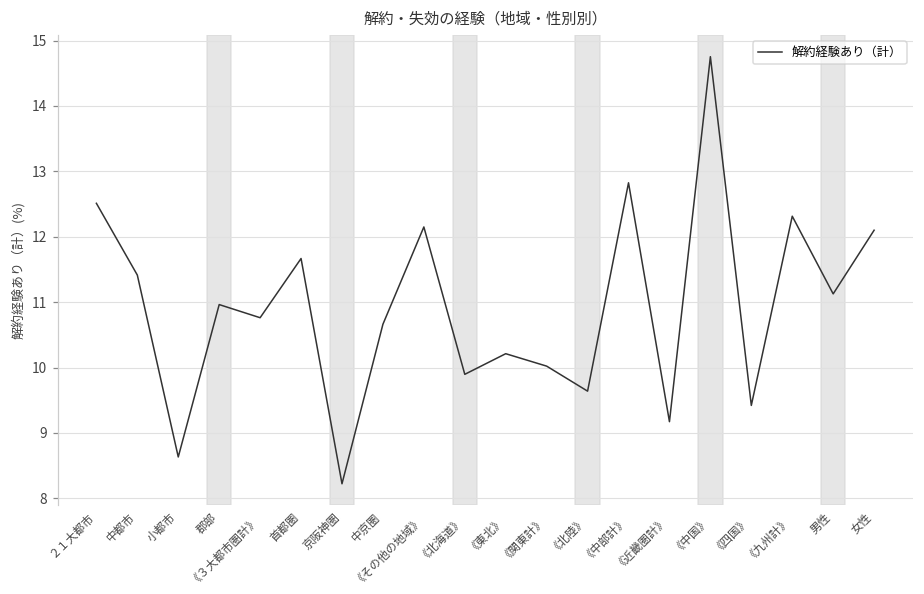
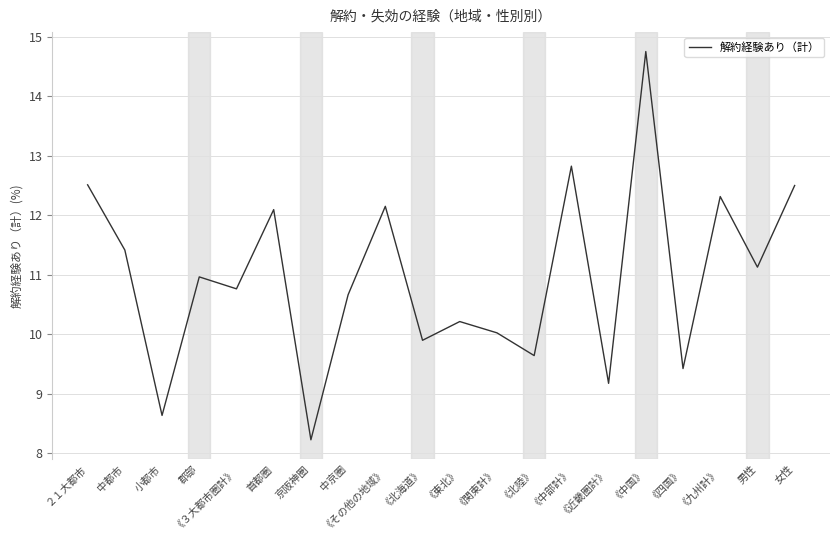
首都圏: 11.7 -> 12.1
女性: 12.1 -> 12.5
